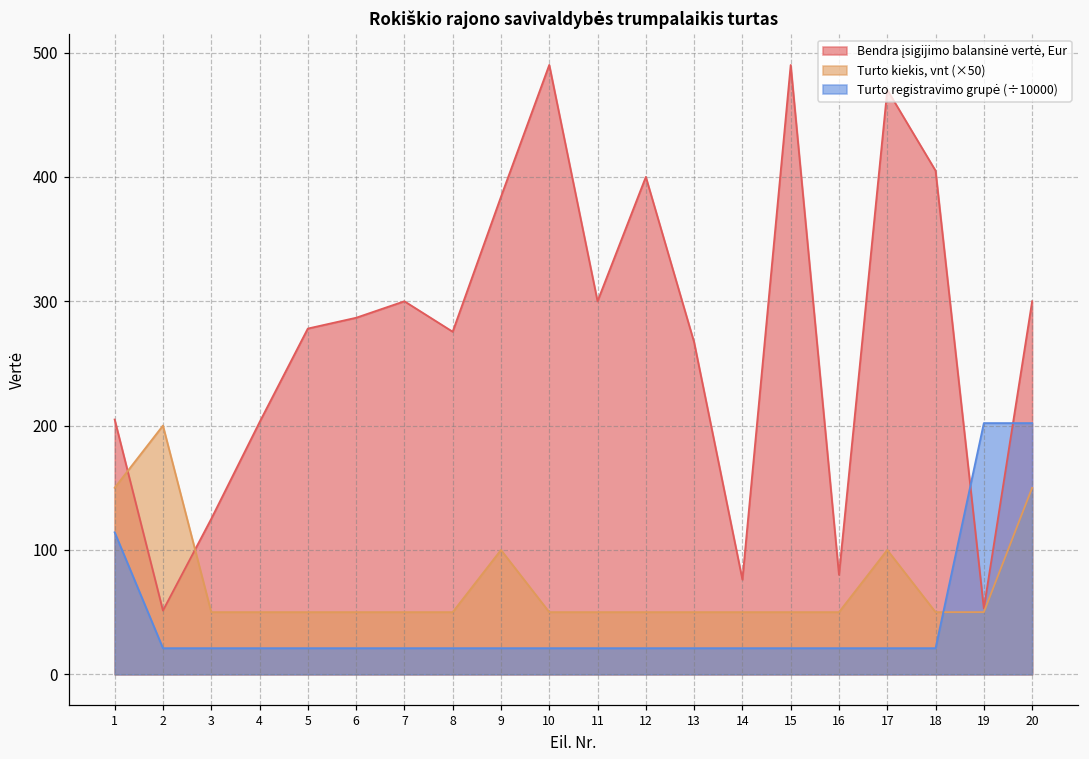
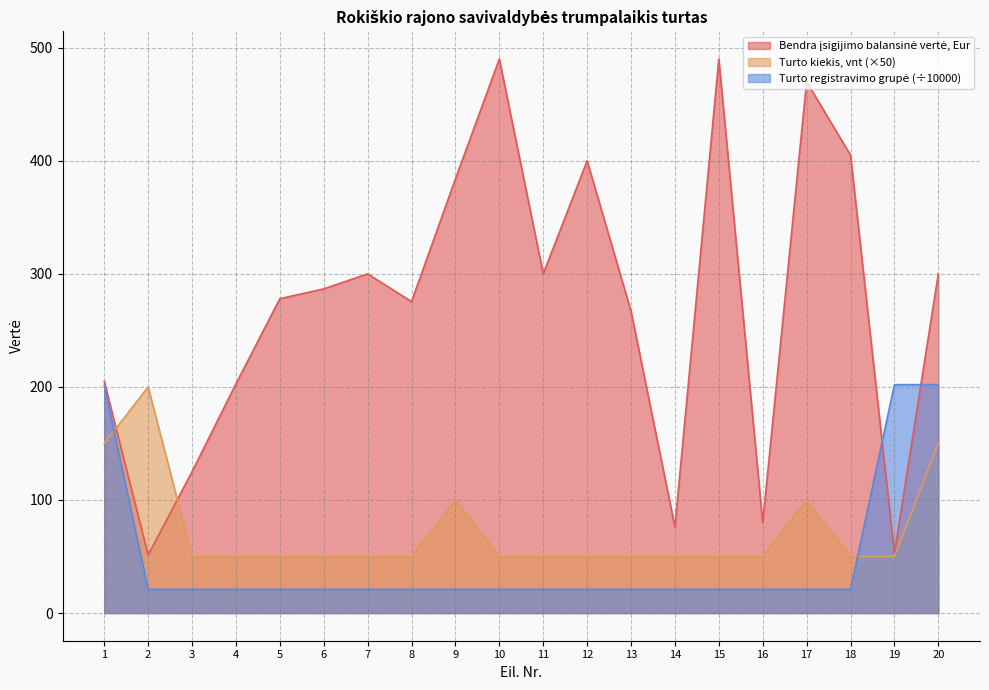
Turto registravimo grupė (÷10000), 1: 114 -> 201
